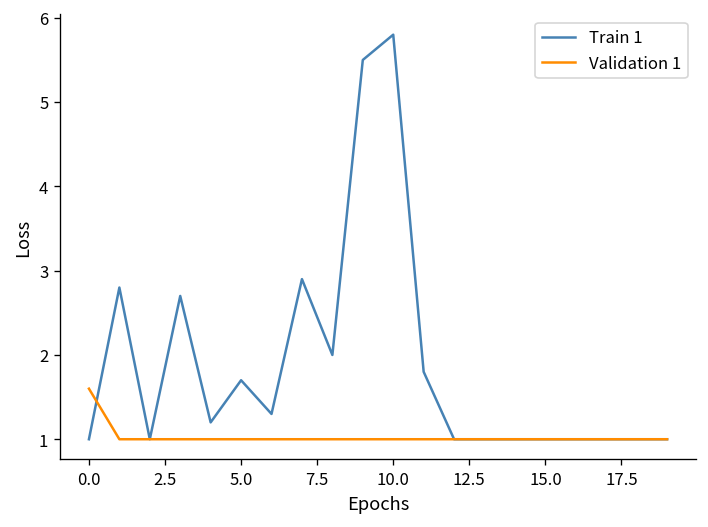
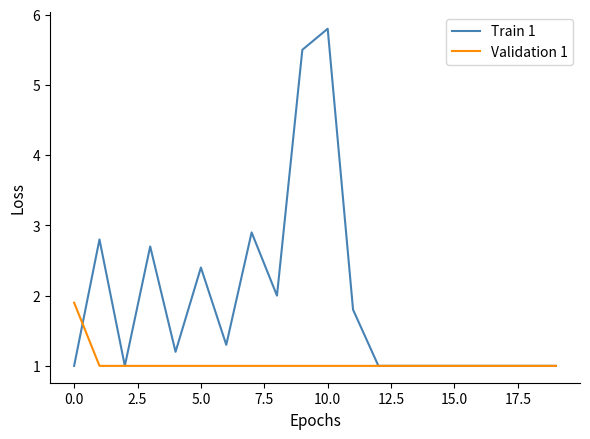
Validation 1, 0.0: 1.6 -> 1.9
Train 1, 5.0: 1.7 -> 2.4
